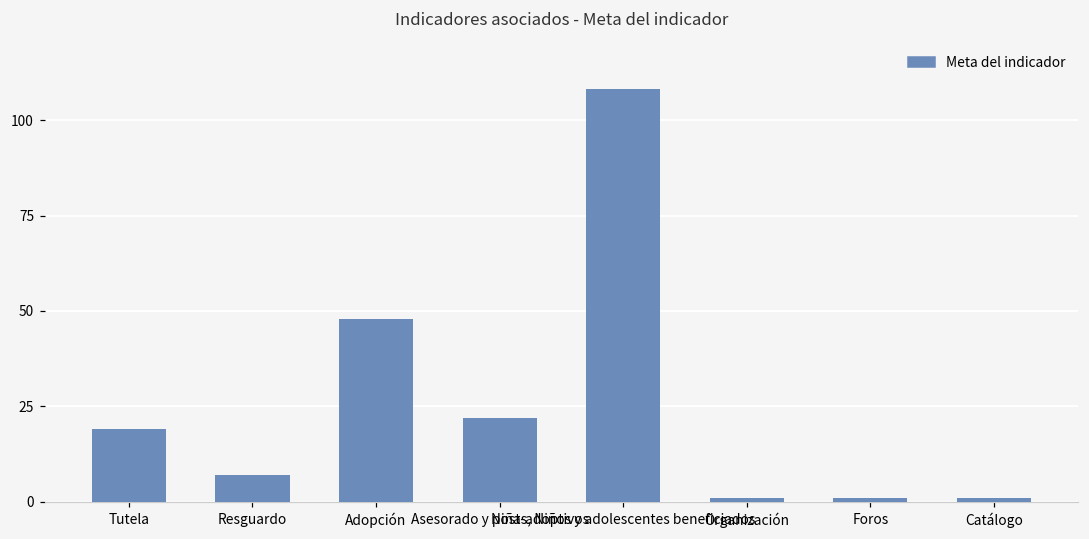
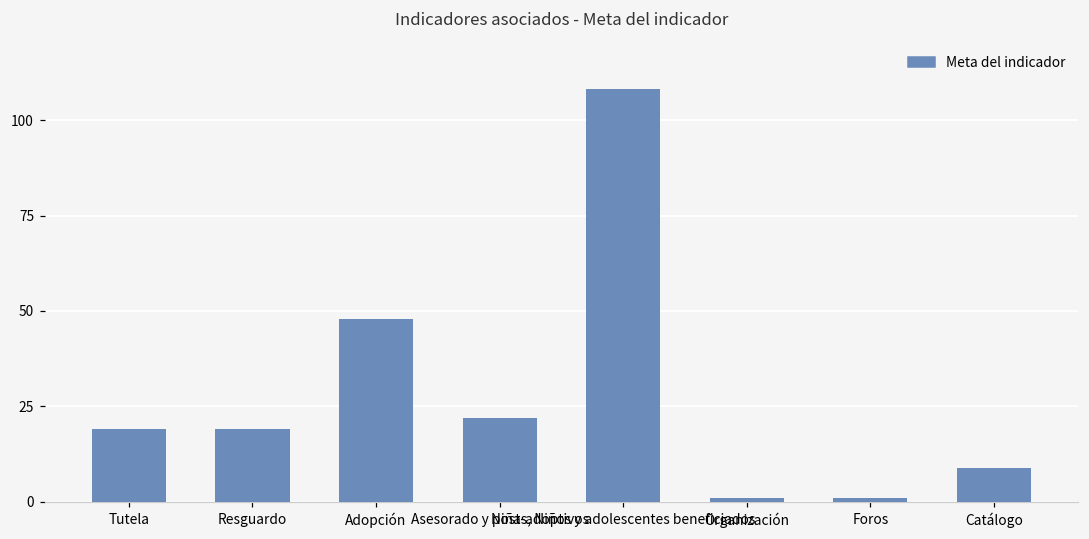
Resguardo: 7 -> 19
Catálogo: 1 -> 9
